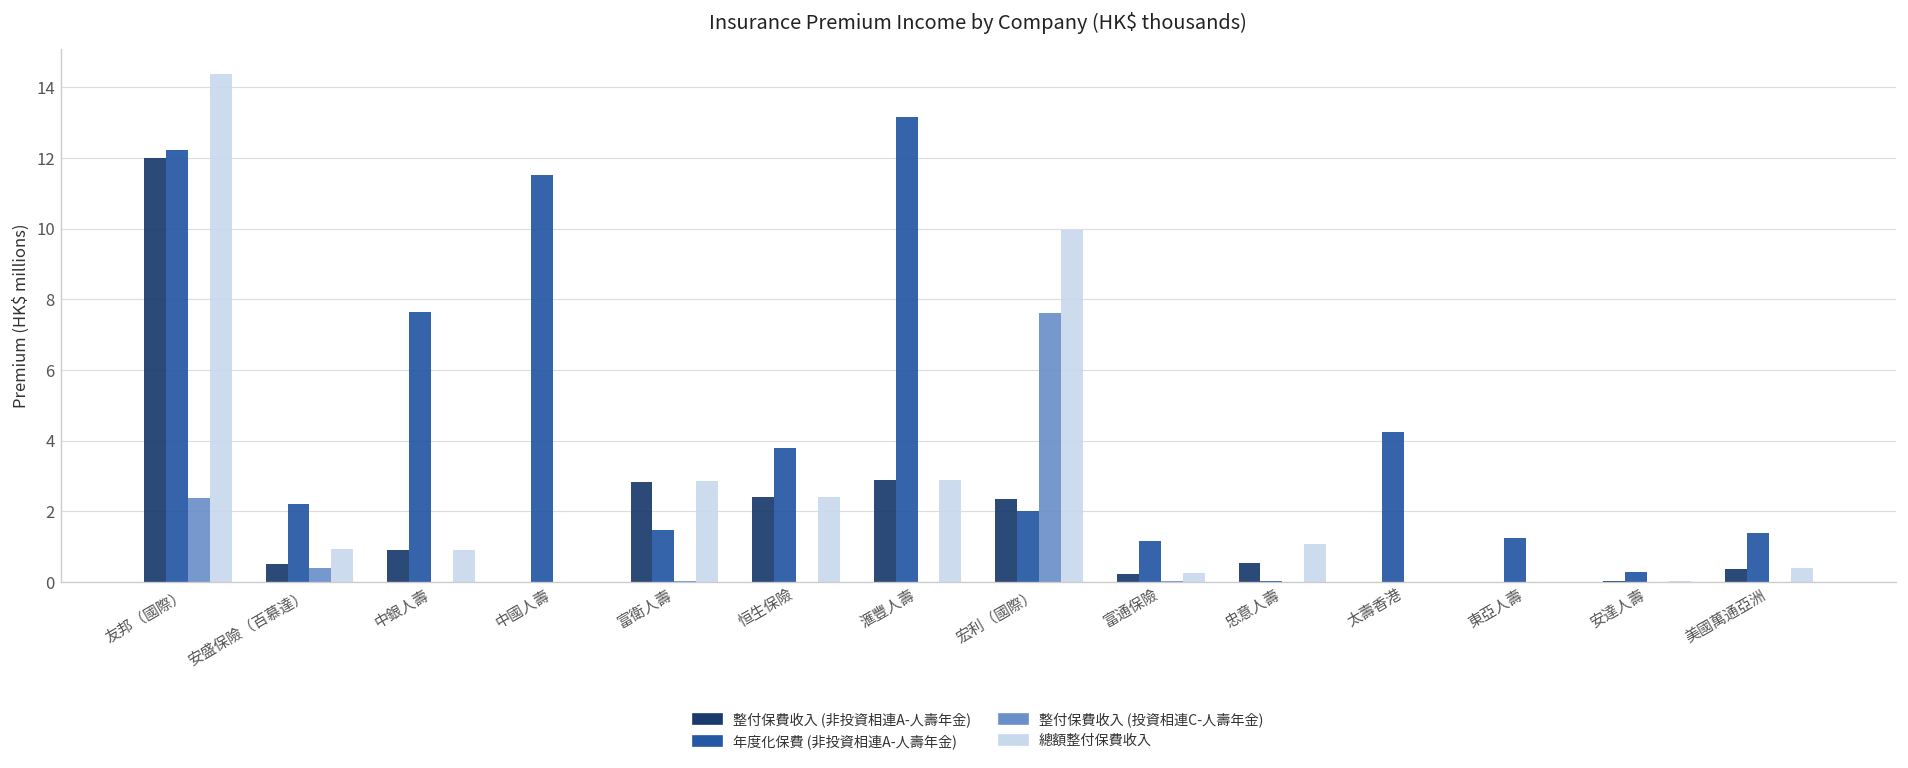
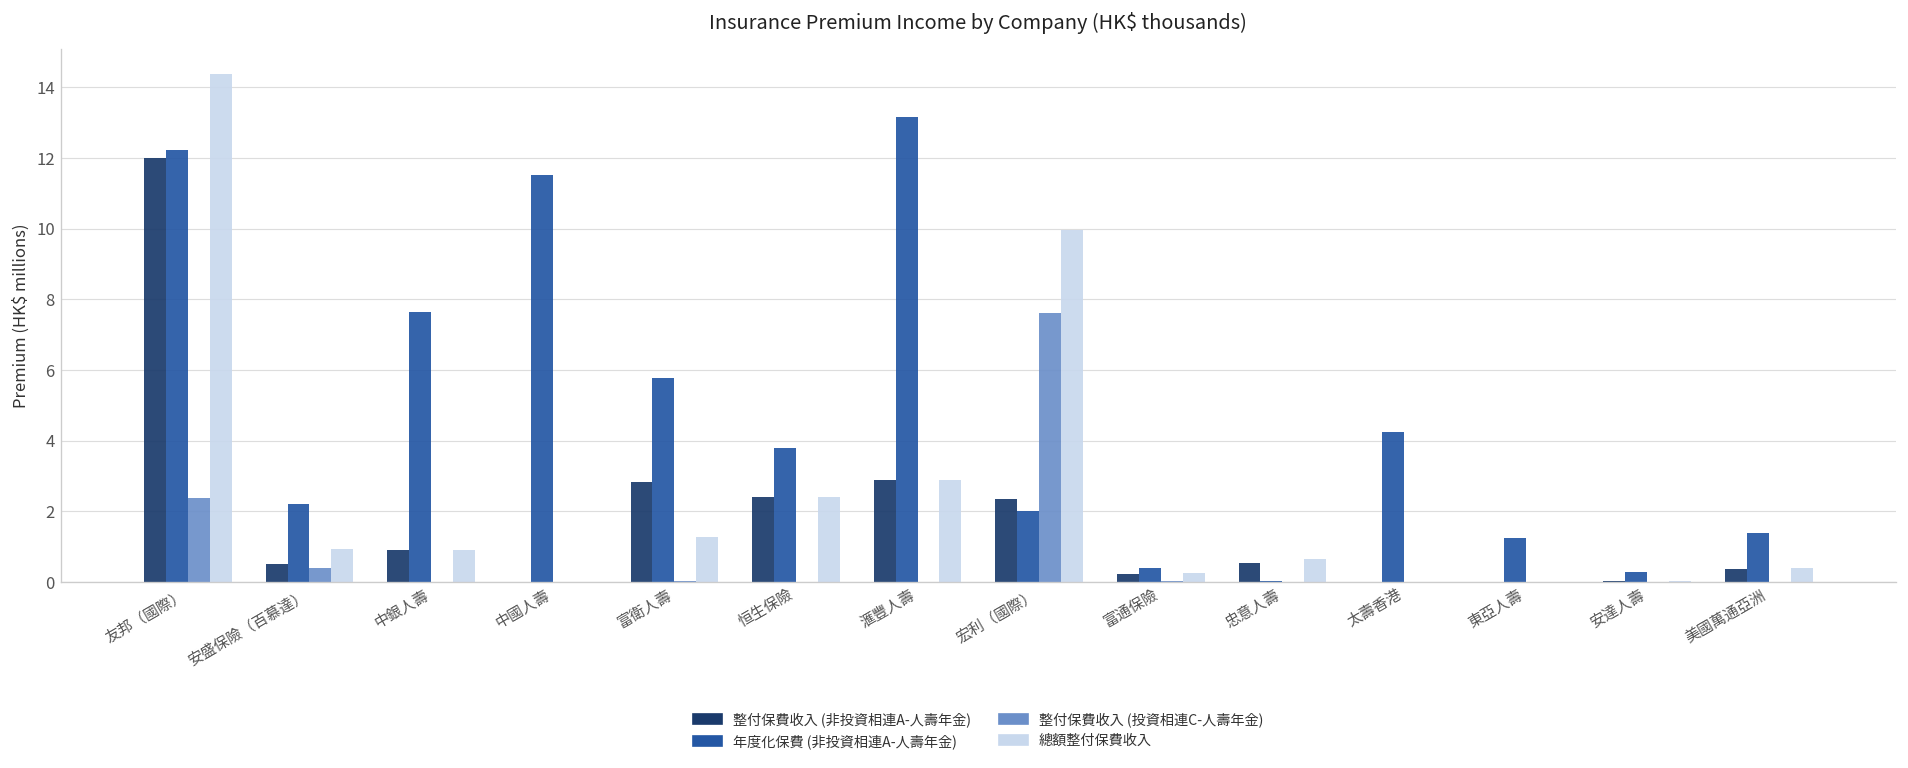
年度化保費 (非投資相連A-人壽年金), 富衛人壽: 1.5 -> 5.8
總額整付保費收入, 富衛人壽: 2.9 -> 1.3
年度化保費 (非投資相連A-人壽年金), 富通保險: 1.2 -> 0.4
總額整付保費收入, 忠意人壽: 1.1 -> 0.7
